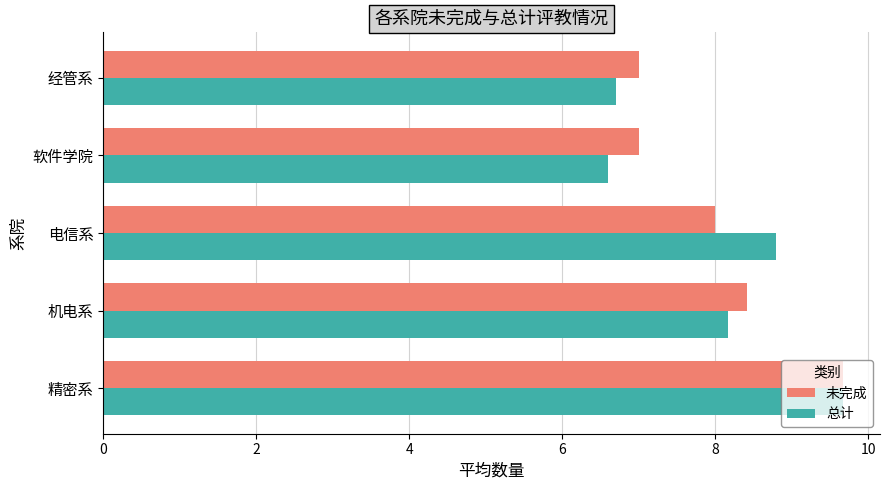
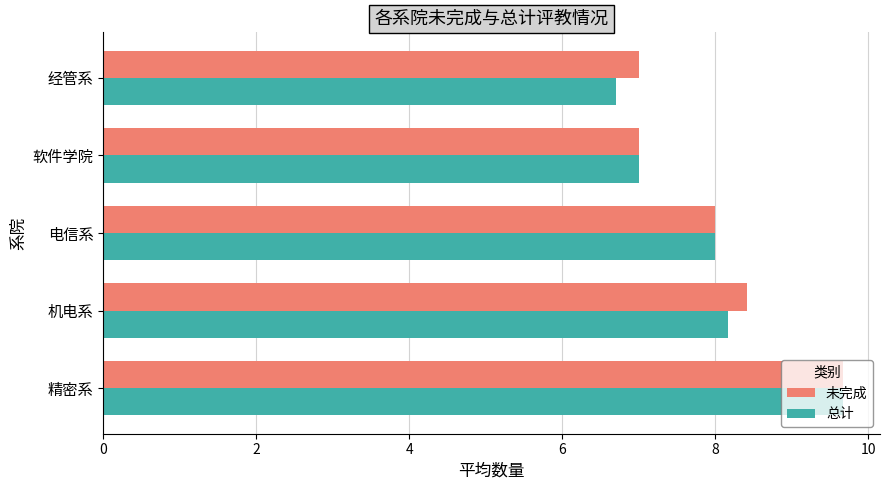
总计, 软件学院: 6.6 -> 7.0
总计, 电信系: 8.8 -> 8.0
